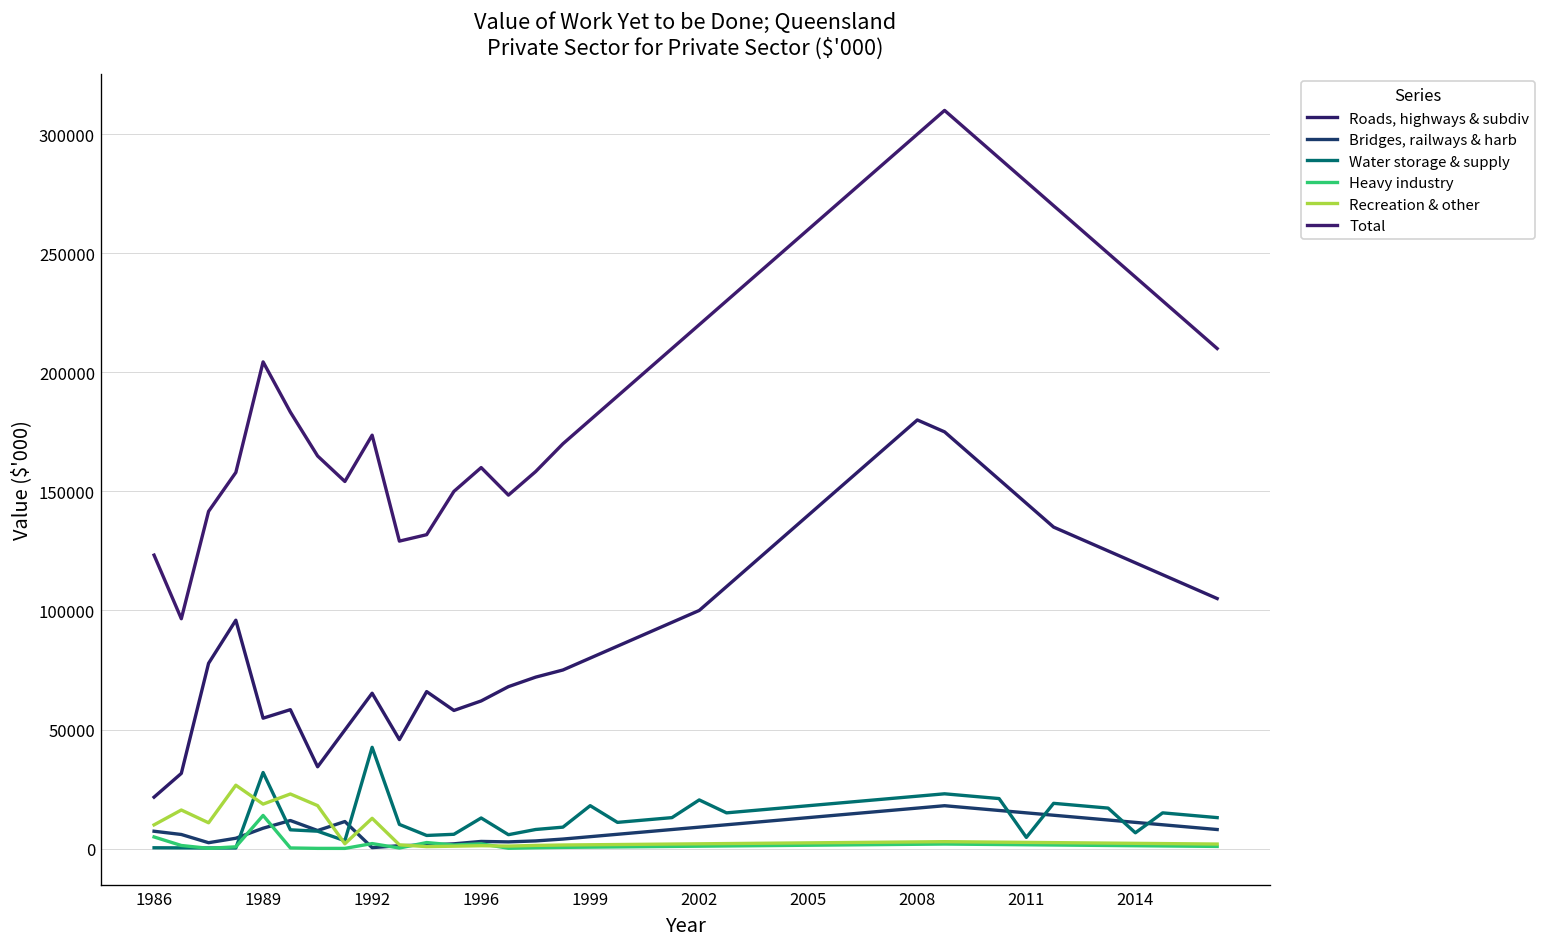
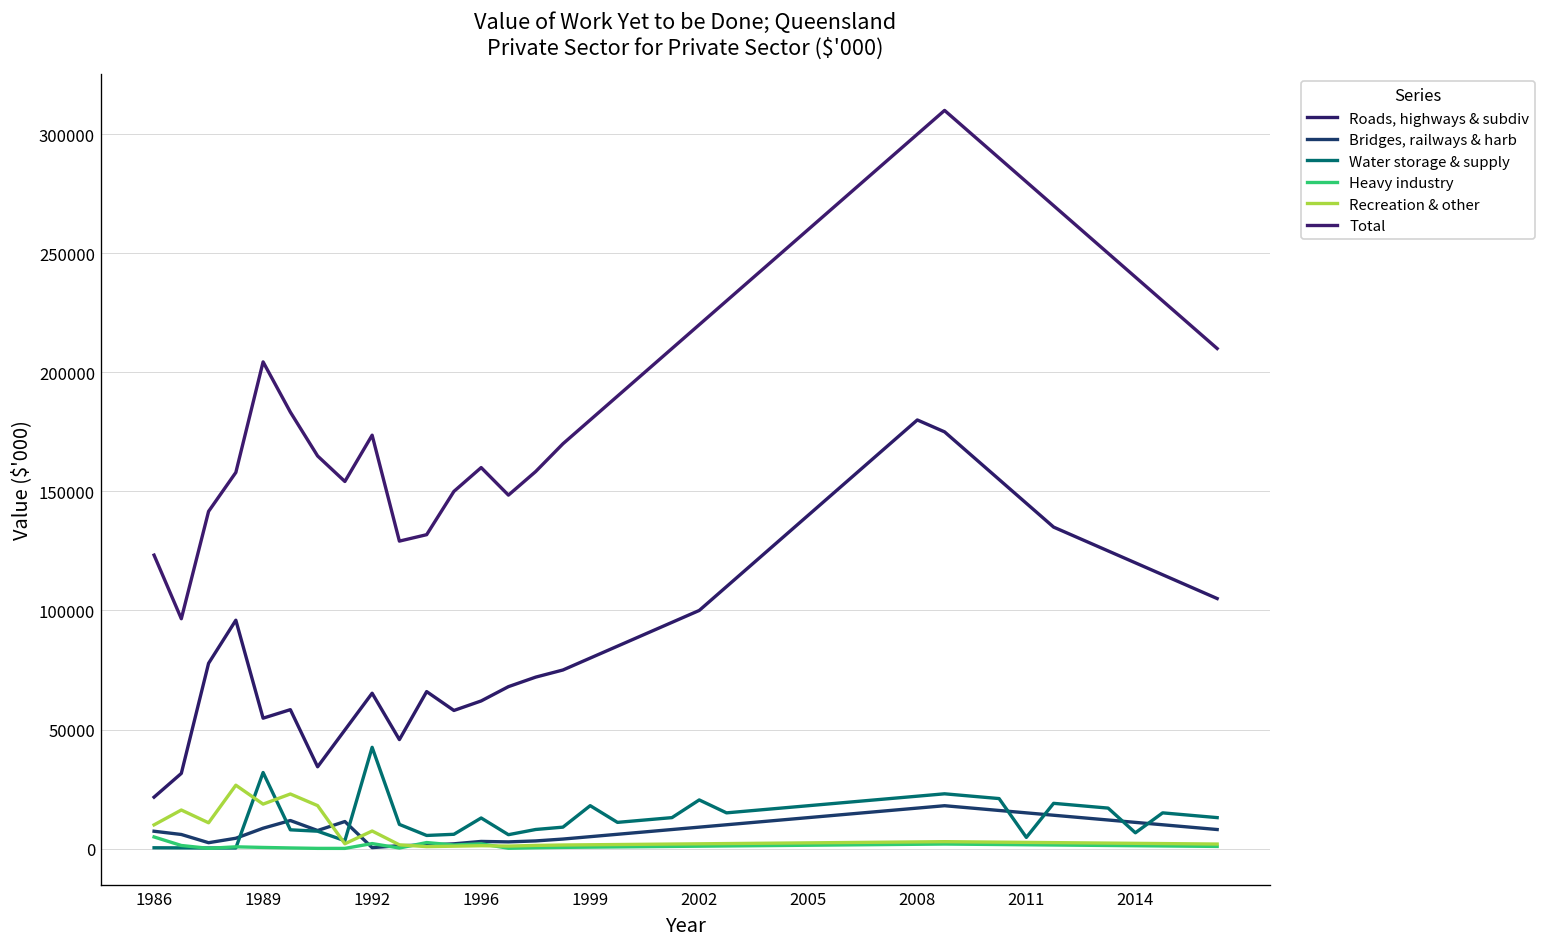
Heavy industry, 1989: 14000 -> 0
Recreation & other, 1992: 13000 -> 7000
